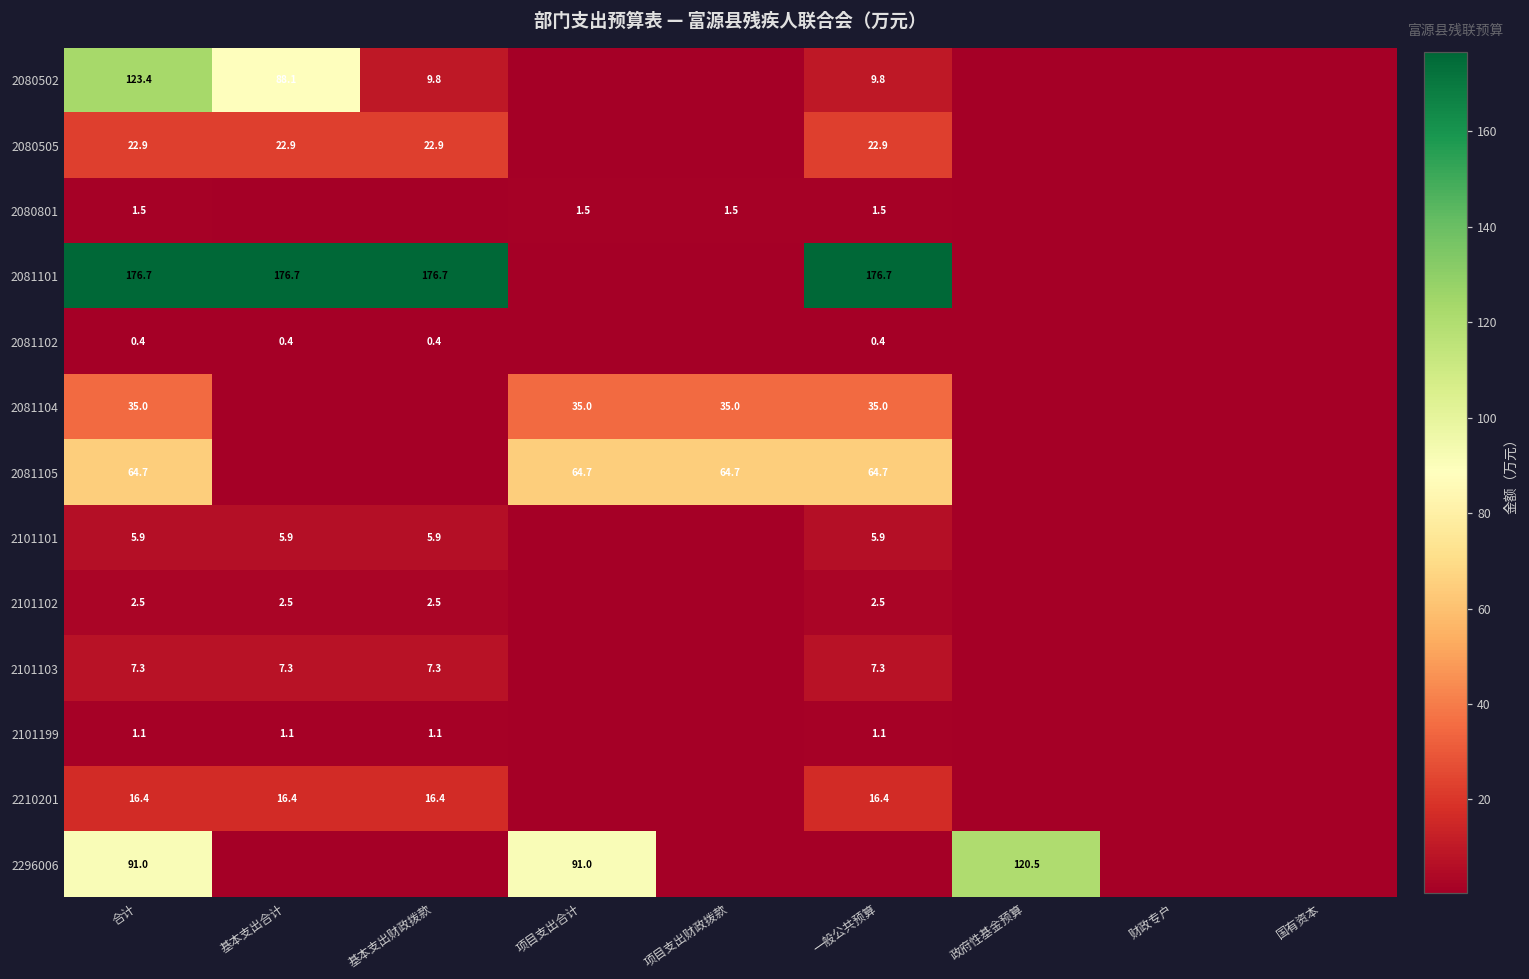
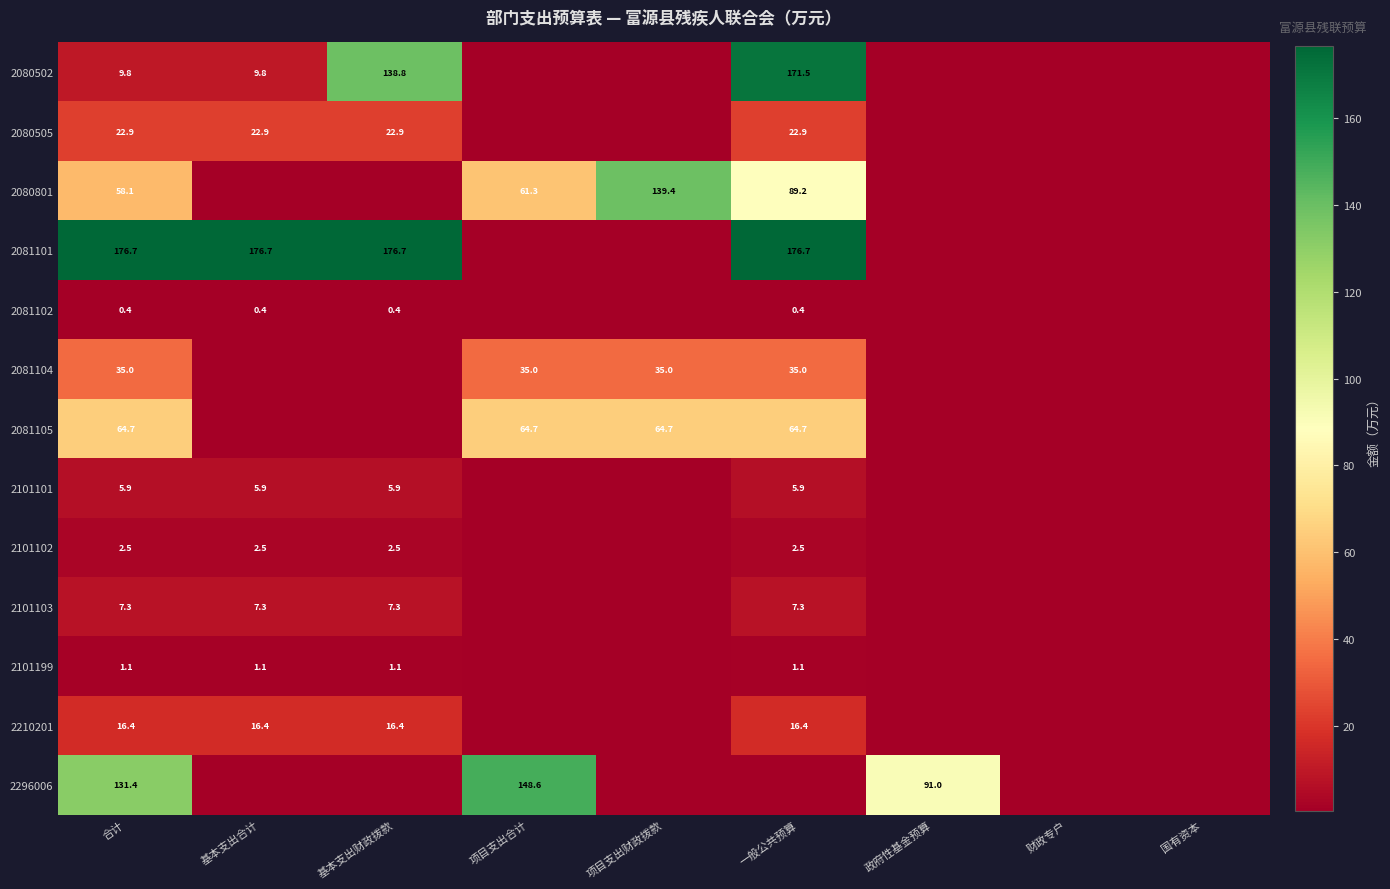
2080502, 合计: 123.4 -> 9.8
2080502, 基本支出合计: 88.1 -> 9.8
2080502, 基本支出财政拨款: 9.8 -> 138.8
2080502, 一般公共预算: 9.8 -> 171.5
2080801, 合计: 1.5 -> 58.1
2080801, 项目支出合计: 1.5 -> 61.3
2080801, 项目支出财政拨款: 1.5 -> 139.4
2080801, 一般公共预算: 1.5 -> 89.2
2296006, 合计: 91.0 -> 131.4
2296006, 项目支出合计: 91.0 -> 148.6
2296006, 政府性基金预算: 120.5 -> 91.0
